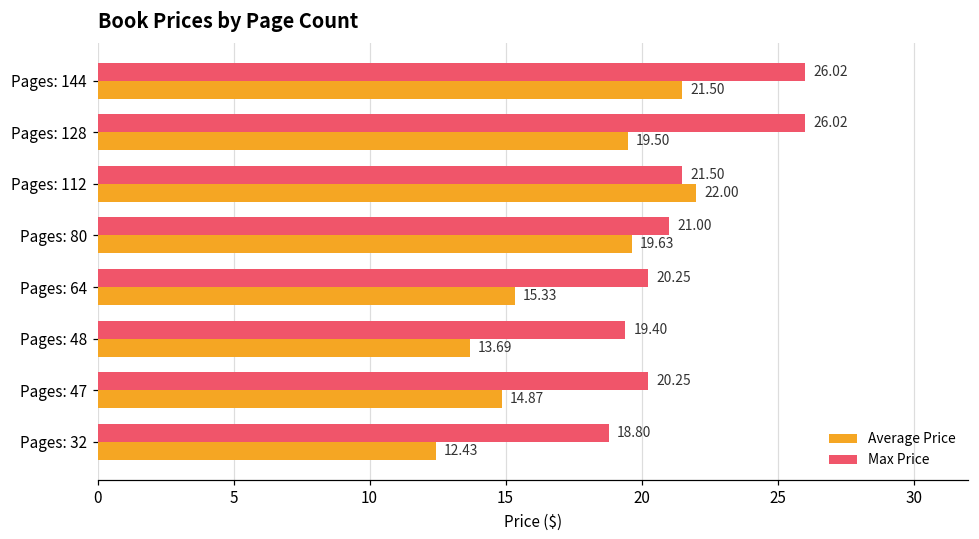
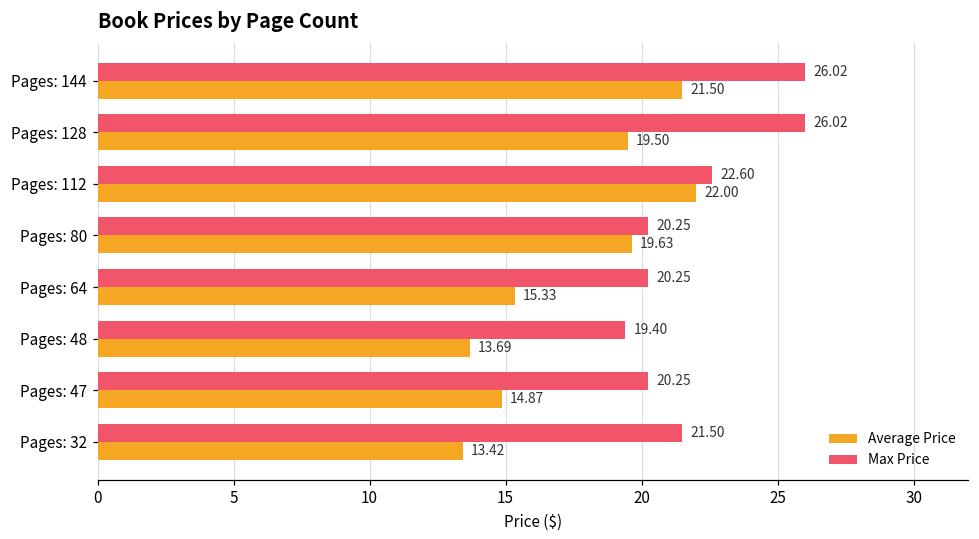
Max Price, Pages: 112: 21.50 -> 22.60
Max Price, Pages: 80: 21.00 -> 20.25
Max Price, Pages: 32: 18.80 -> 21.50
Average Price, Pages: 32: 12.43 -> 13.42
